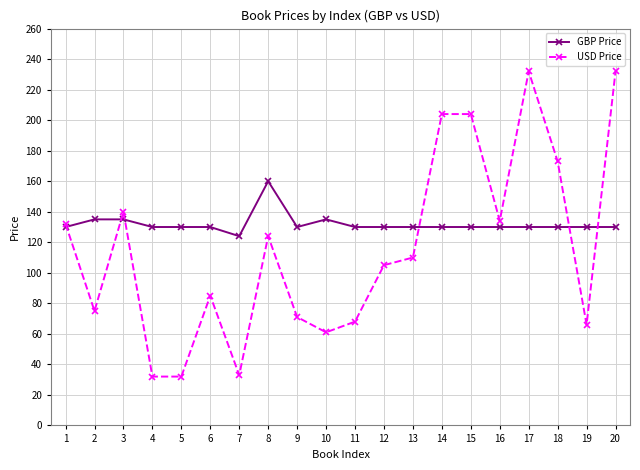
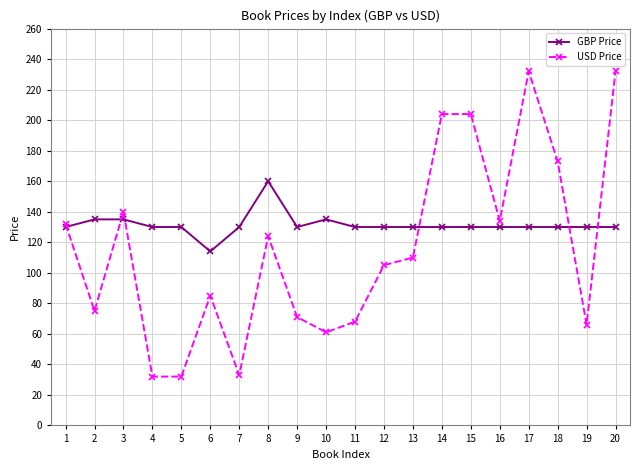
GBP Price, 6: 130 -> 114
GBP Price, 7: 124 -> 130
